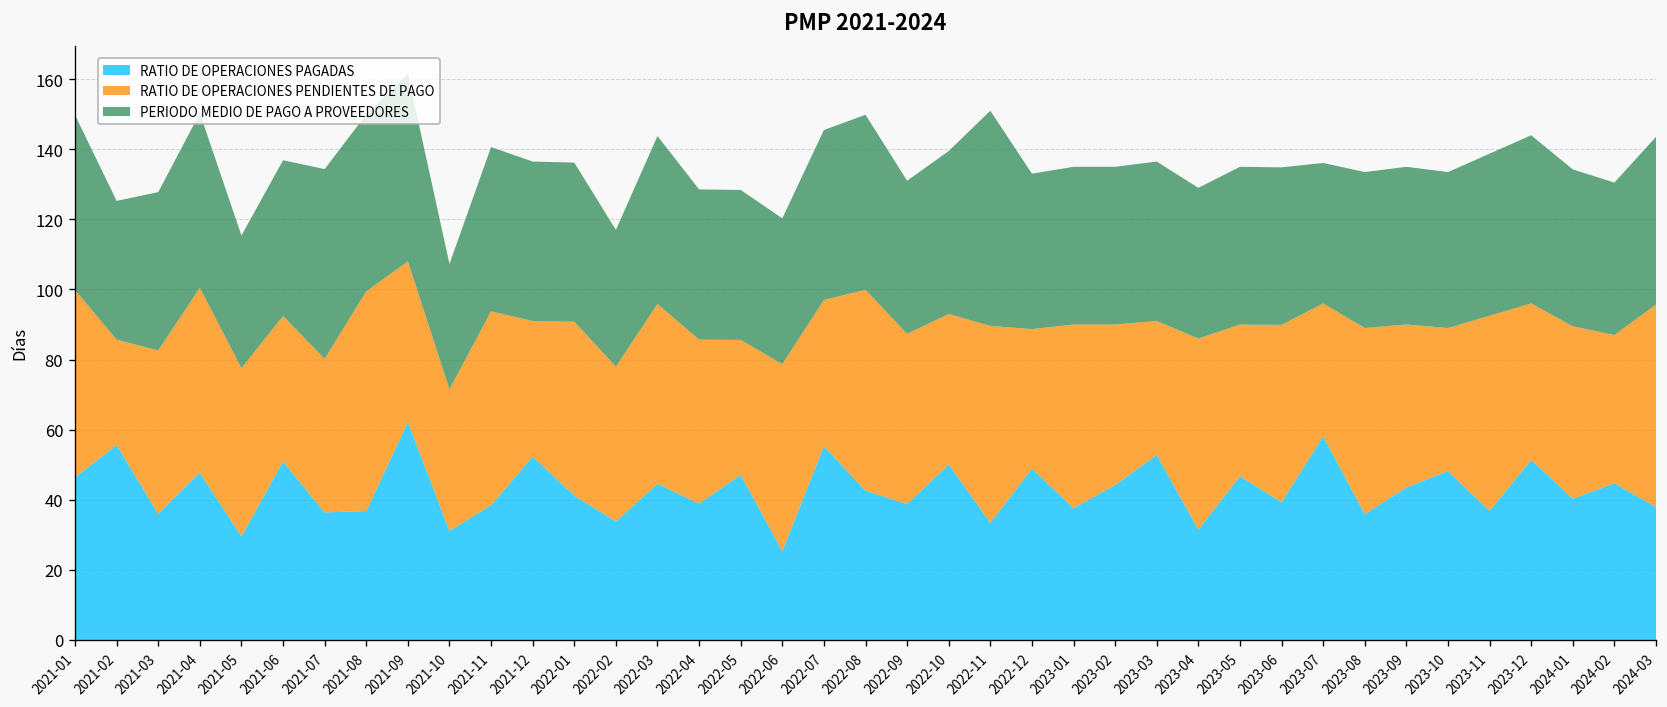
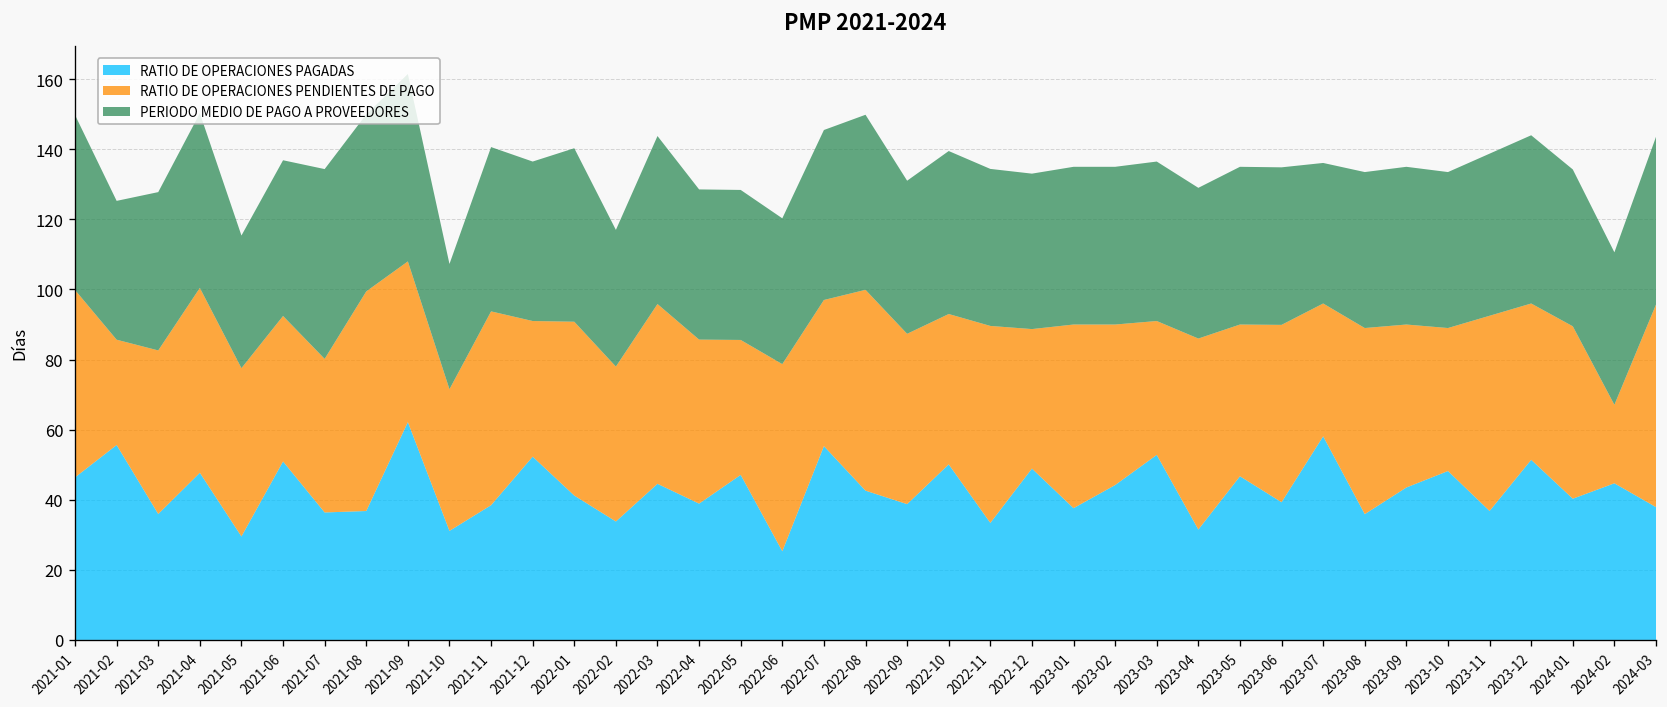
PERIODO MEDIO DE PAGO A PROVEEDORES, 2022-01: 45 -> 50
PERIODO MEDIO DE PAGO A PROVEEDORES, 2022-11: 61 -> 45
RATIO DE OPERACIONES PENDIENTES DE PAGO, 2024-02: 42 -> 22
